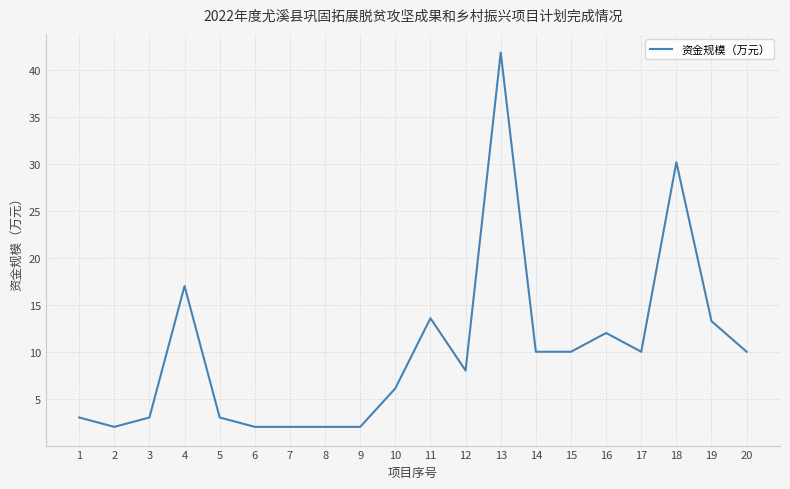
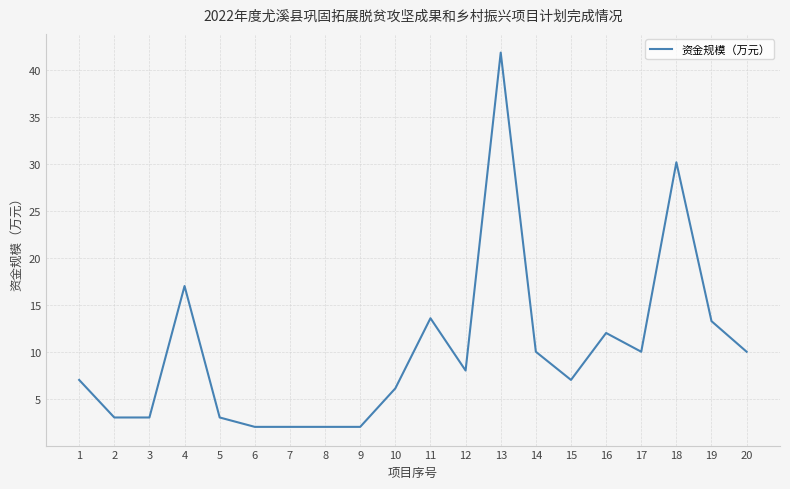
1: 3 -> 7
2: 2 -> 3
15: 10 -> 7
